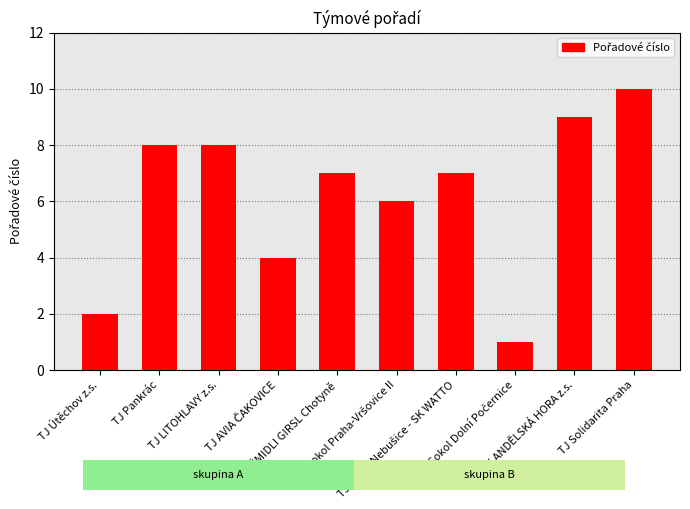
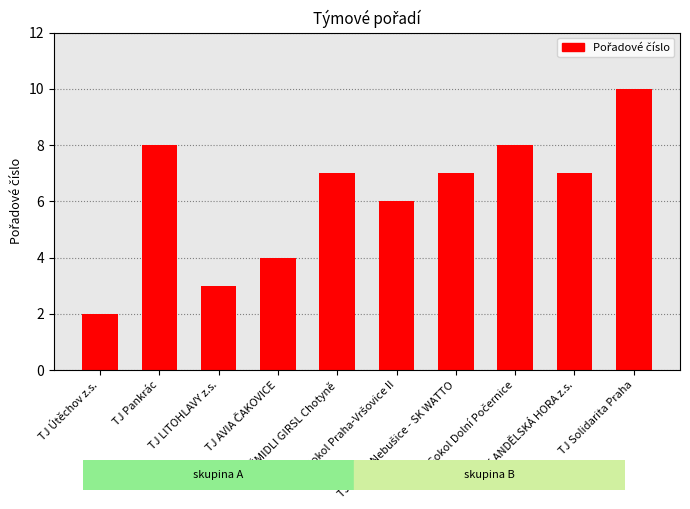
TJ LITOHLAVY z.s.: 8 -> 3
Sokol Dolní Počernice: 1 -> 8
NK ANDĚLSKÁ HORA z.s.: 9 -> 7
